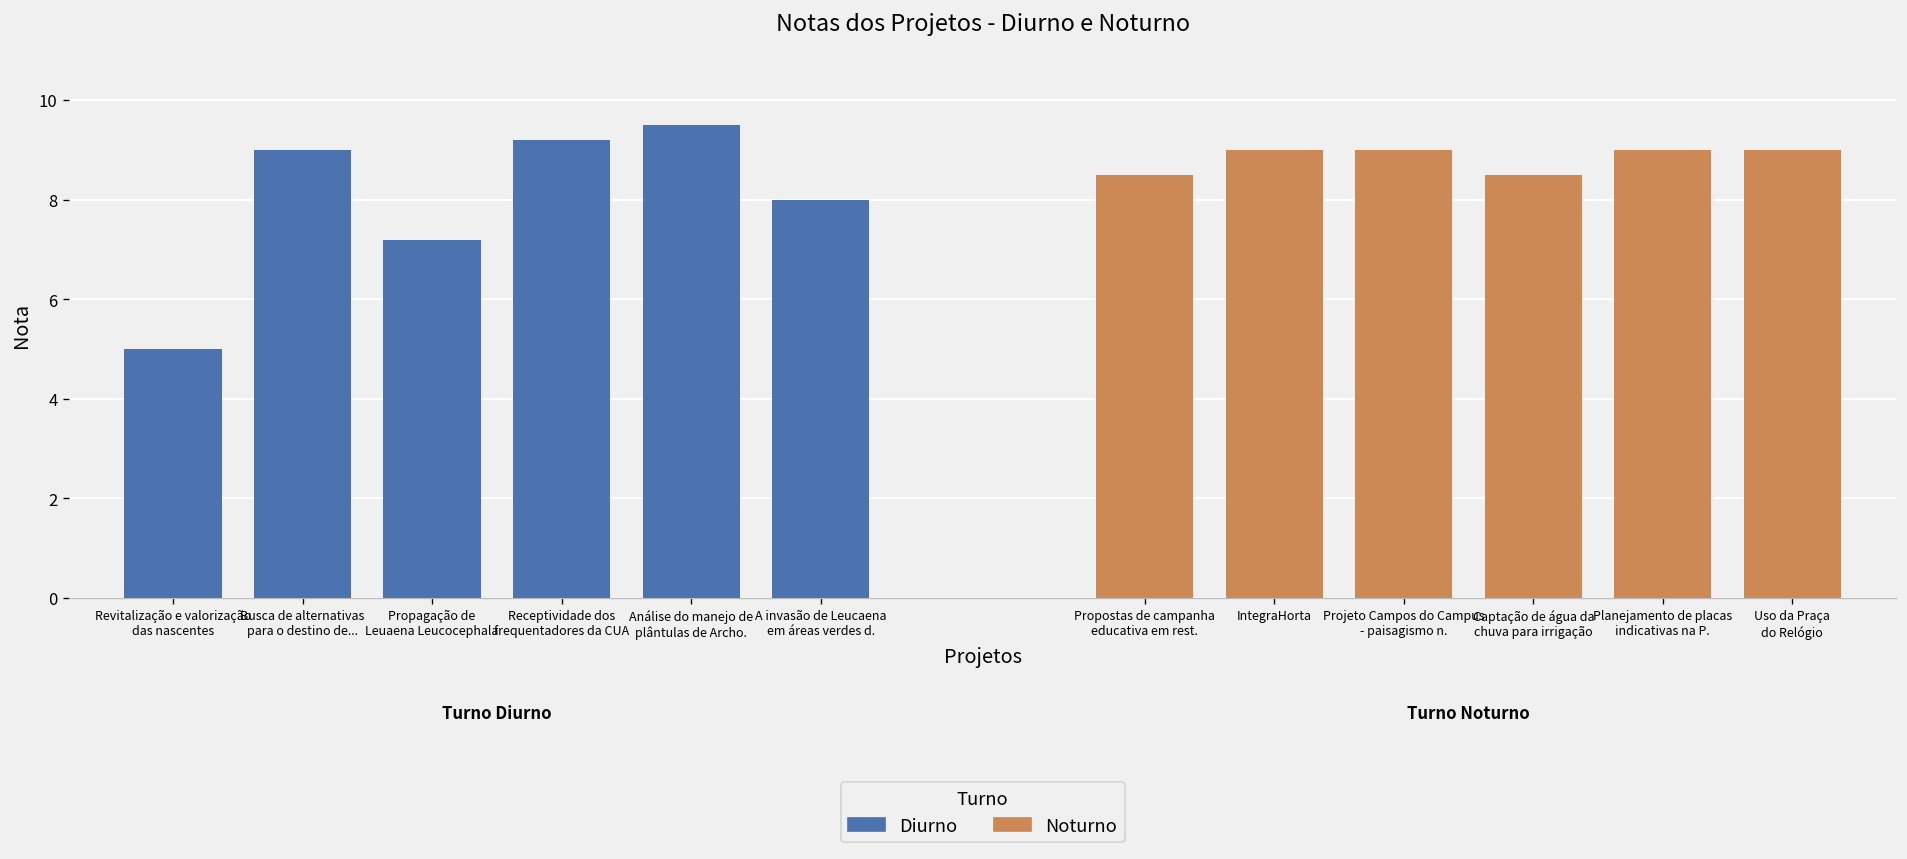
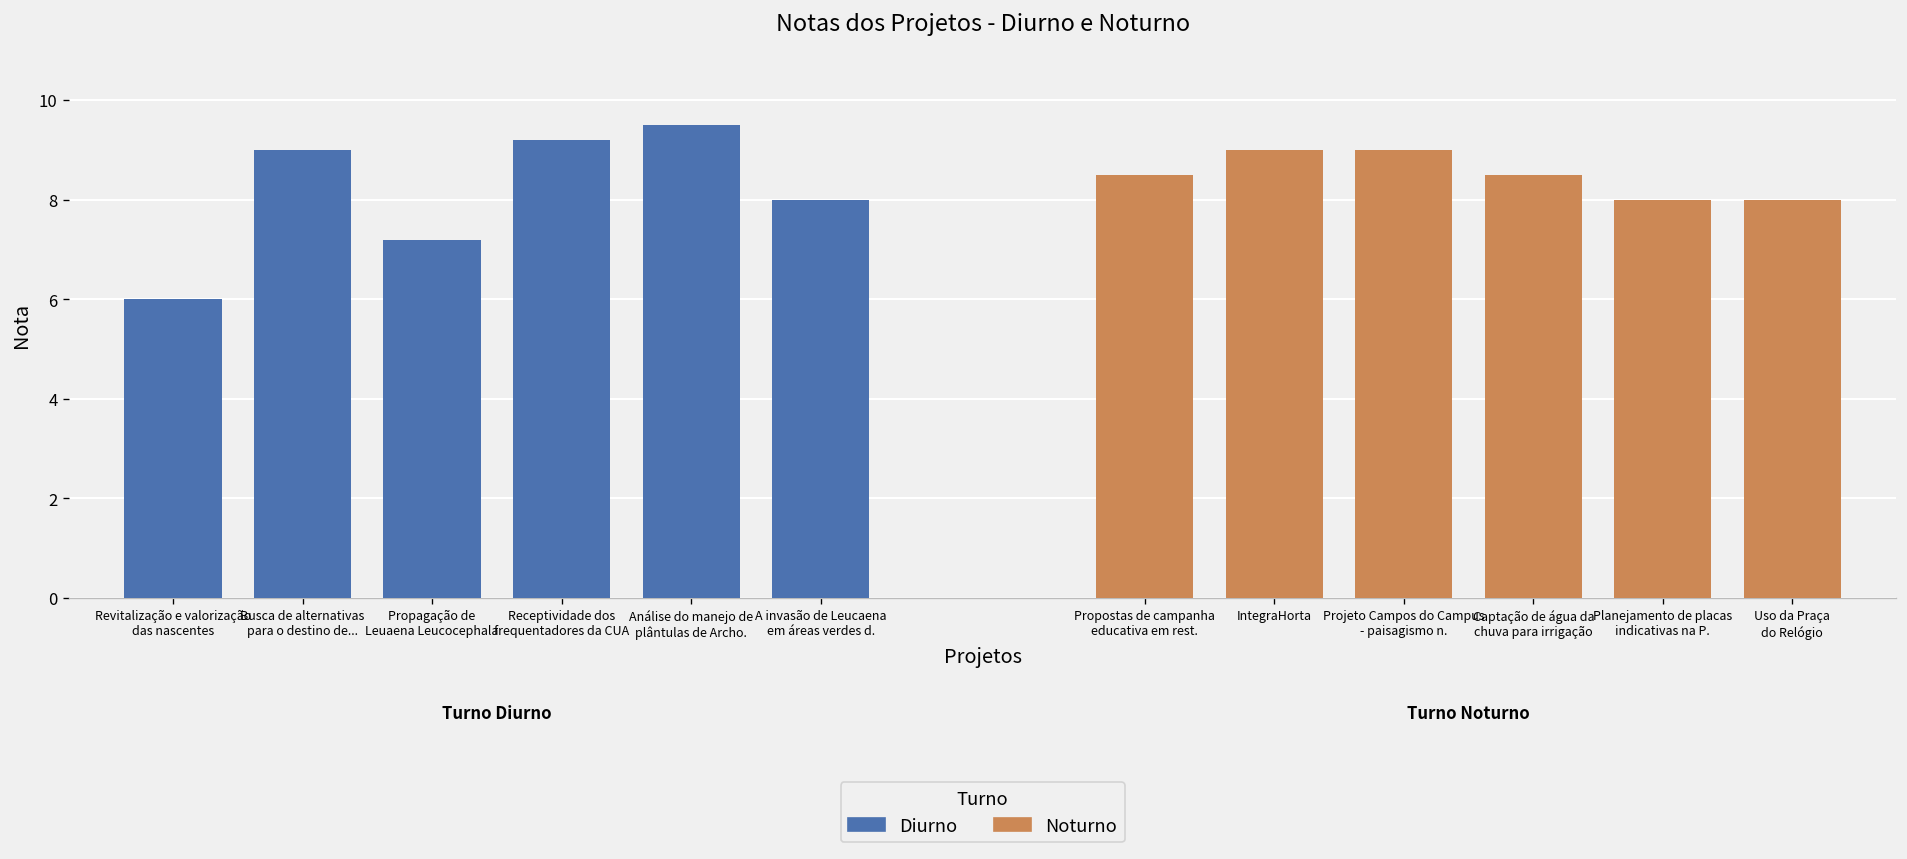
Diurno, Revitalização e valorização das nascentes: 5 -> 6
Noturno, Planejamento de placas indicativas na P.: 9 -> 8
Noturno, Uso da Praça do Relógio: 9 -> 8
